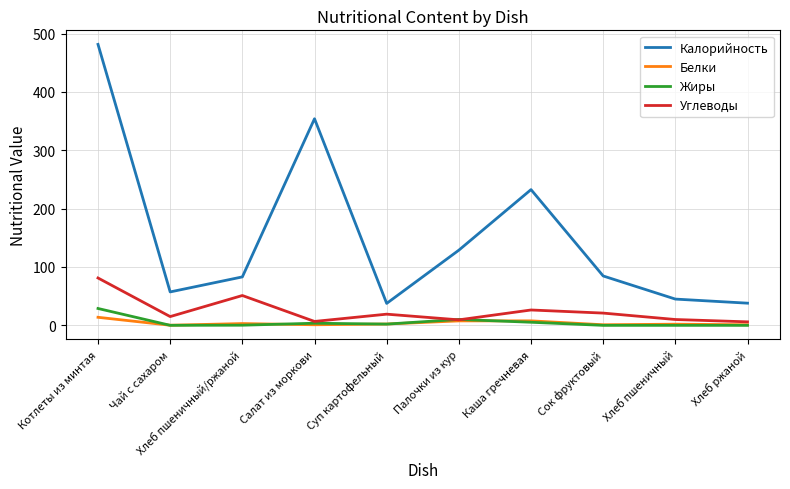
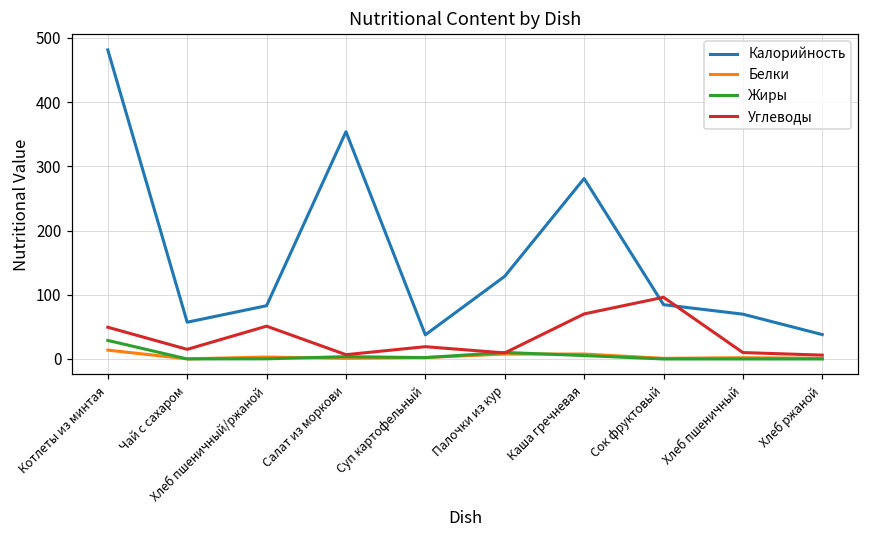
Углеводы, Котлеты из минтая: 80 -> 50
Калорийность, Каша гречневая: 230 -> 280
Углеводы, Каша гречневая: 30 -> 70
Углеводы, Сок фруктовый: 20 -> 100
Калорийность, Хлеб пшеничный: 50 -> 70
